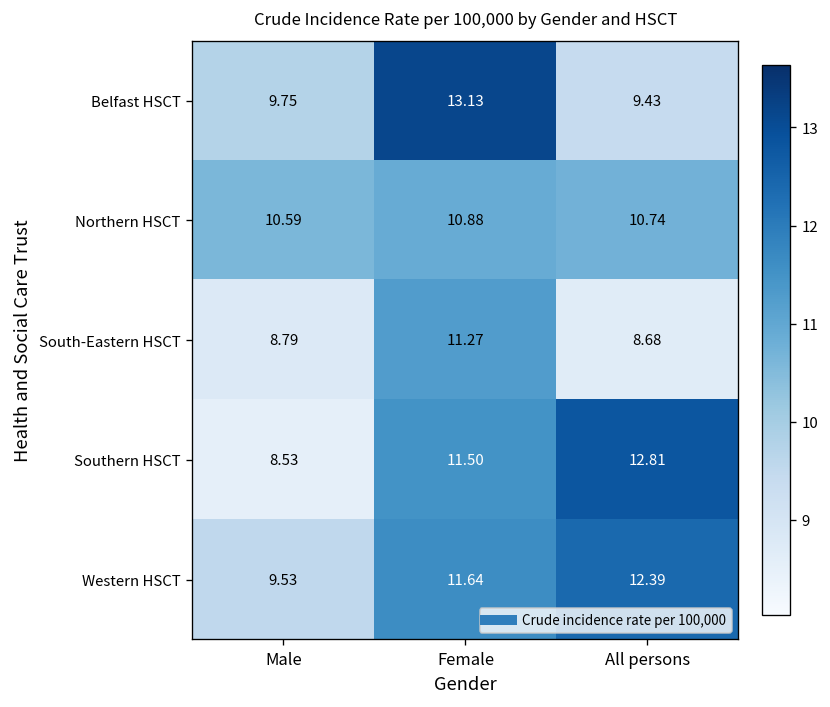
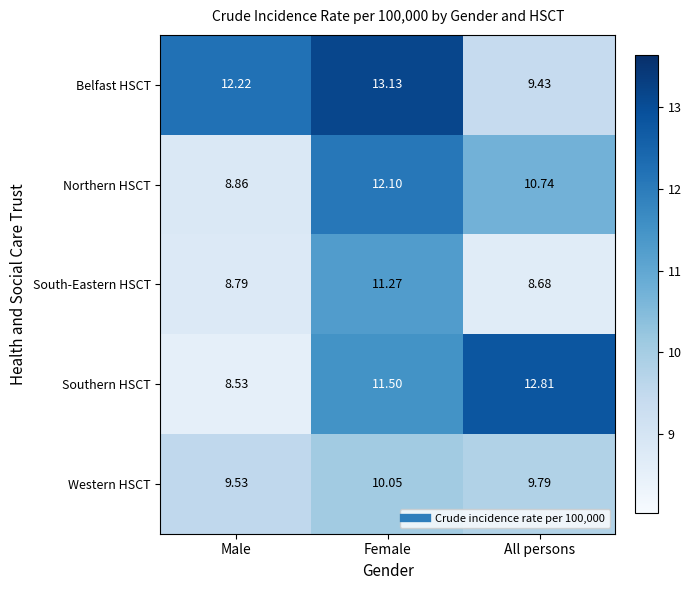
Belfast HSCT, Male: 9.75 -> 12.22
Northern HSCT, Male: 10.59 -> 8.86
Northern HSCT, Female: 10.88 -> 12.10
Western HSCT, Female: 11.64 -> 10.05
Western HSCT, All persons: 12.39 -> 9.79
